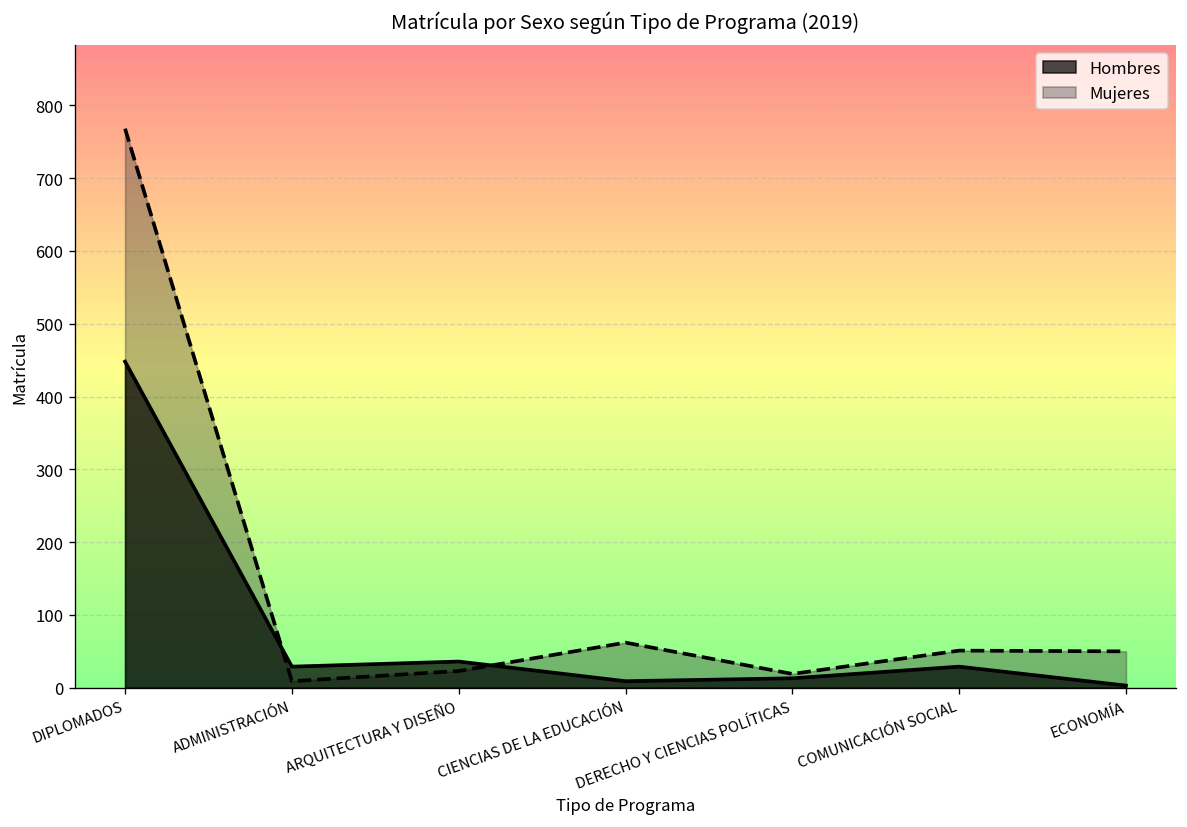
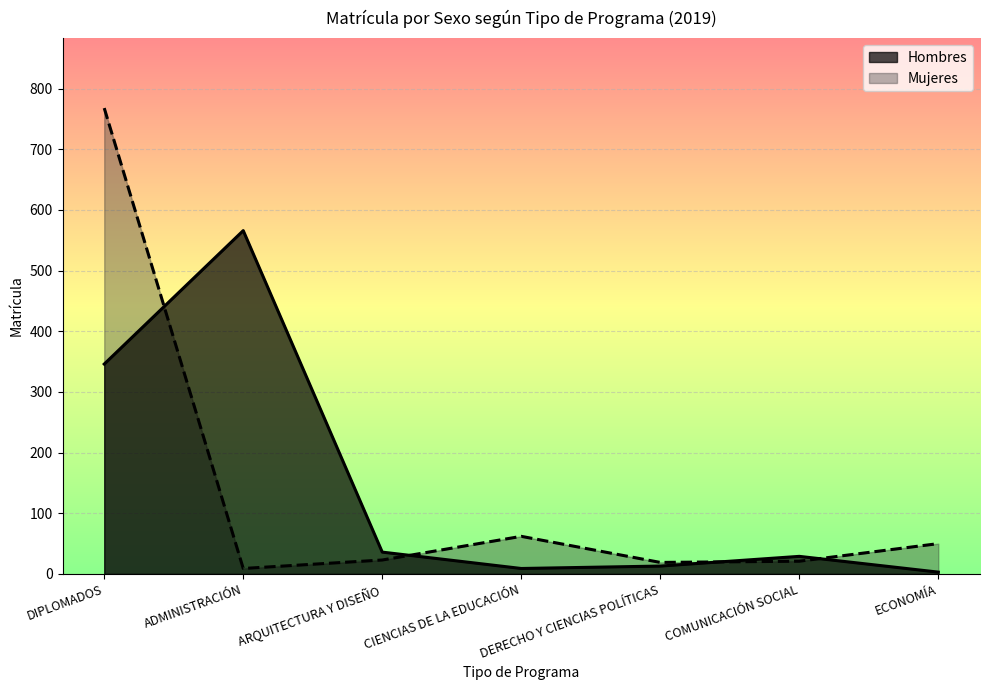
Hombres, DIPLOMADOS: 450 -> 350
Hombres, ADMINISTRACIÓN: 30 -> 570
Mujeres, COMUNICACIÓN SOCIAL: 50 -> 20
